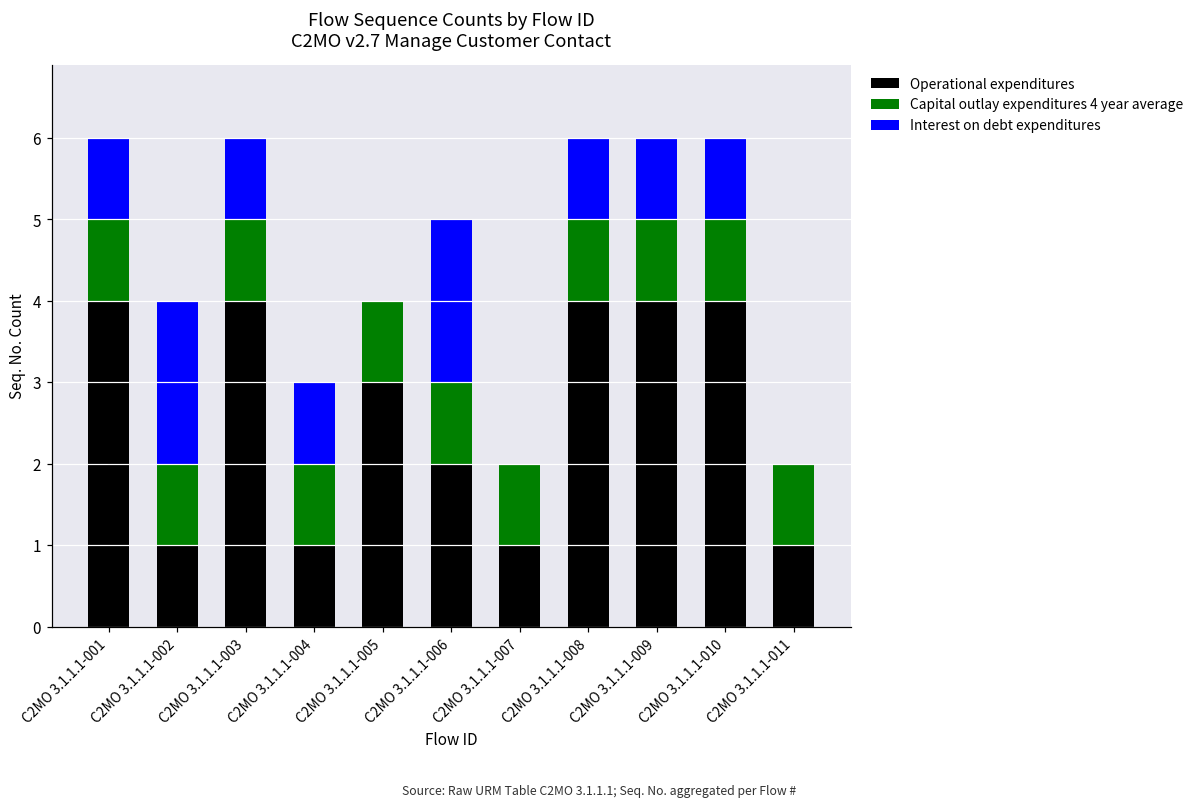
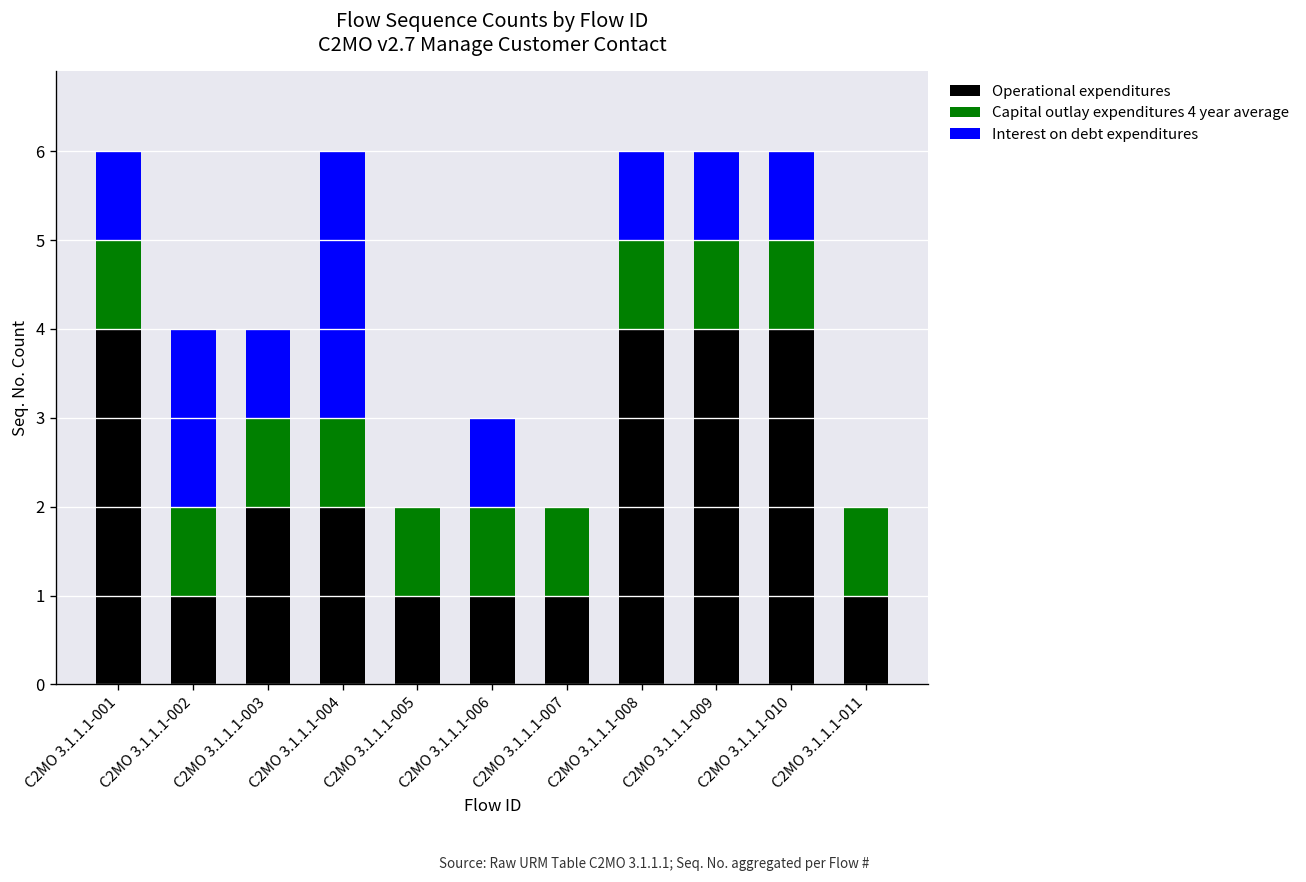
Operational expenditures, C2MO 3.1.1.1-003: 4 -> 2
Operational expenditures, C2MO 3.1.1.1-004: 1 -> 2
Interest on debt expenditures, C2MO 3.1.1.1-004: 1 -> 3
Operational expenditures, C2MO 3.1.1.1-005: 3 -> 1
Operational expenditures, C2MO 3.1.1.1-006: 2 -> 1
Interest on debt expenditures, C2MO 3.1.1.1-006: 2 -> 1
